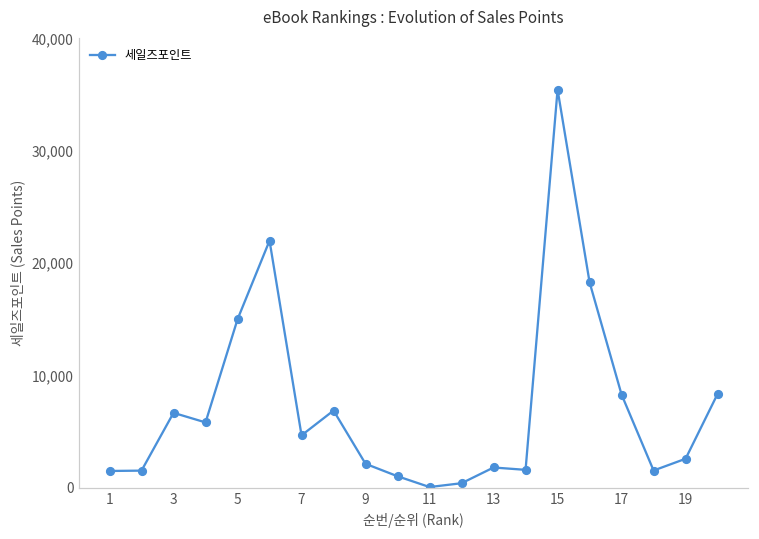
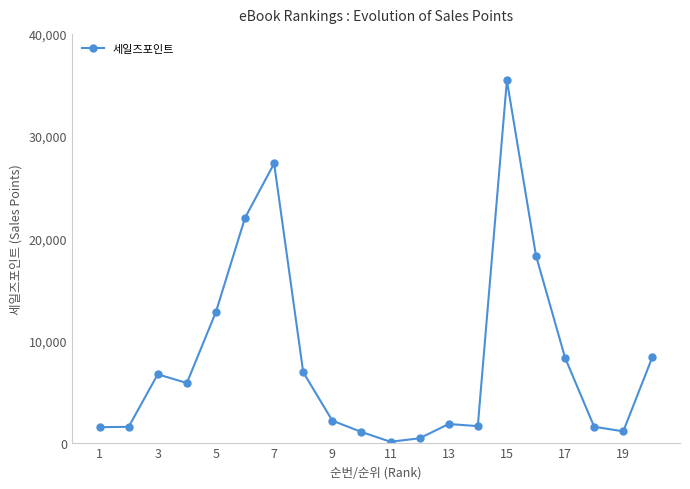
5: 15,000 -> 12,800
7: 4,700 -> 27,300
19: 2,600 -> 1,100
